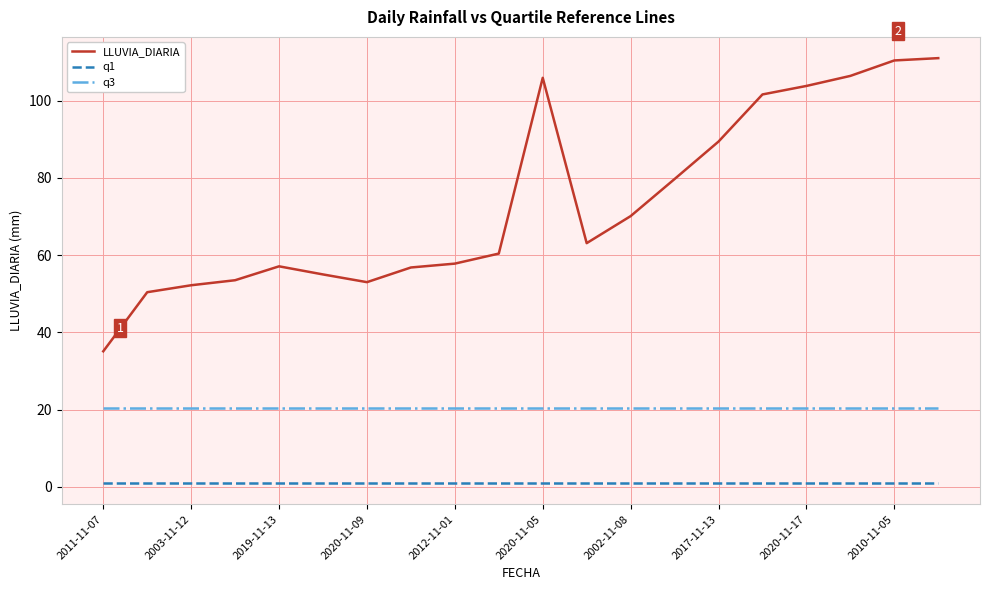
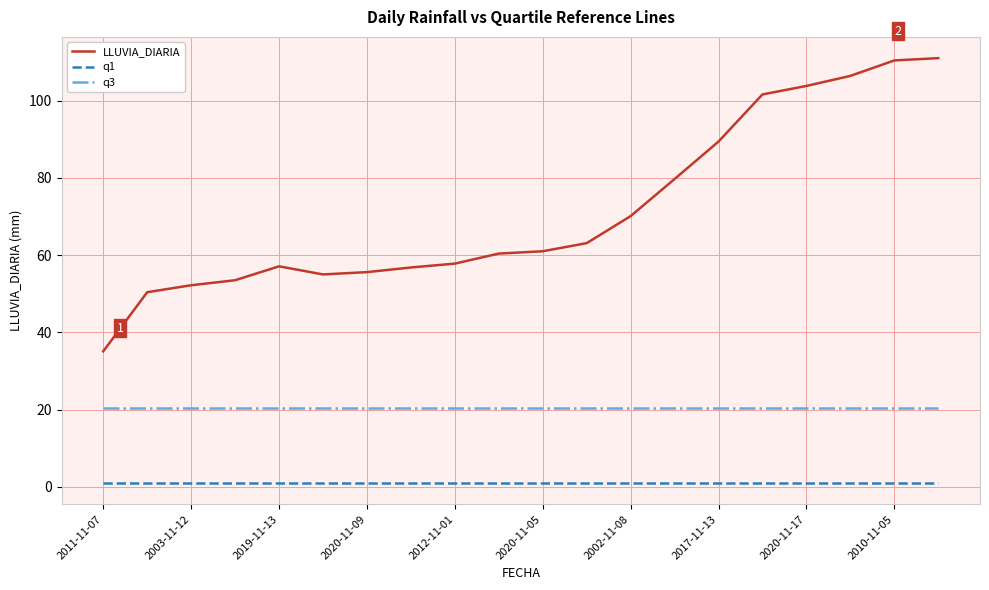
LLUVIA_DIARIA, 2020-11-09: 53 -> 56
LLUVIA_DIARIA, 2020-11-05: 106 -> 61
